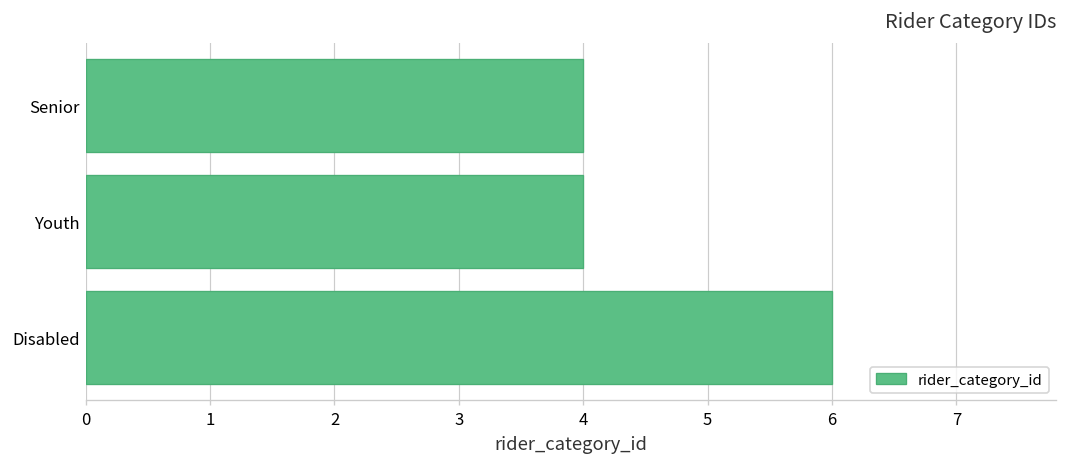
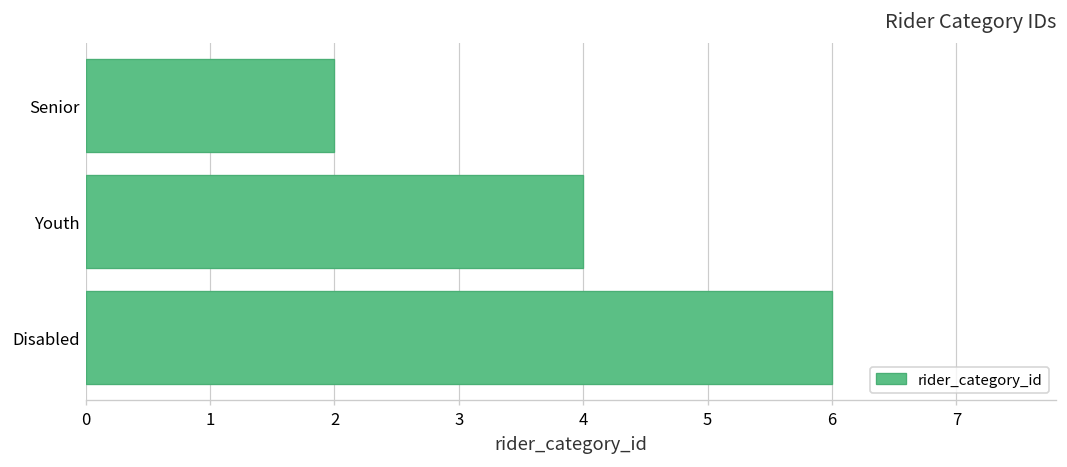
Senior: 4 -> 2
